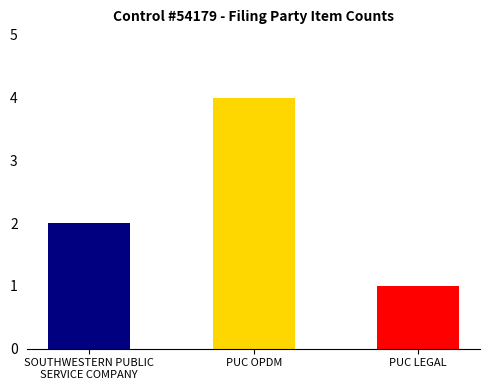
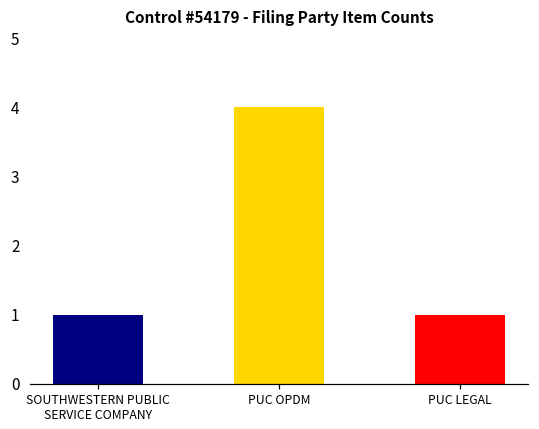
SOUTHWESTERN PUBLIC SERVICE COMPANY: 2 -> 1
